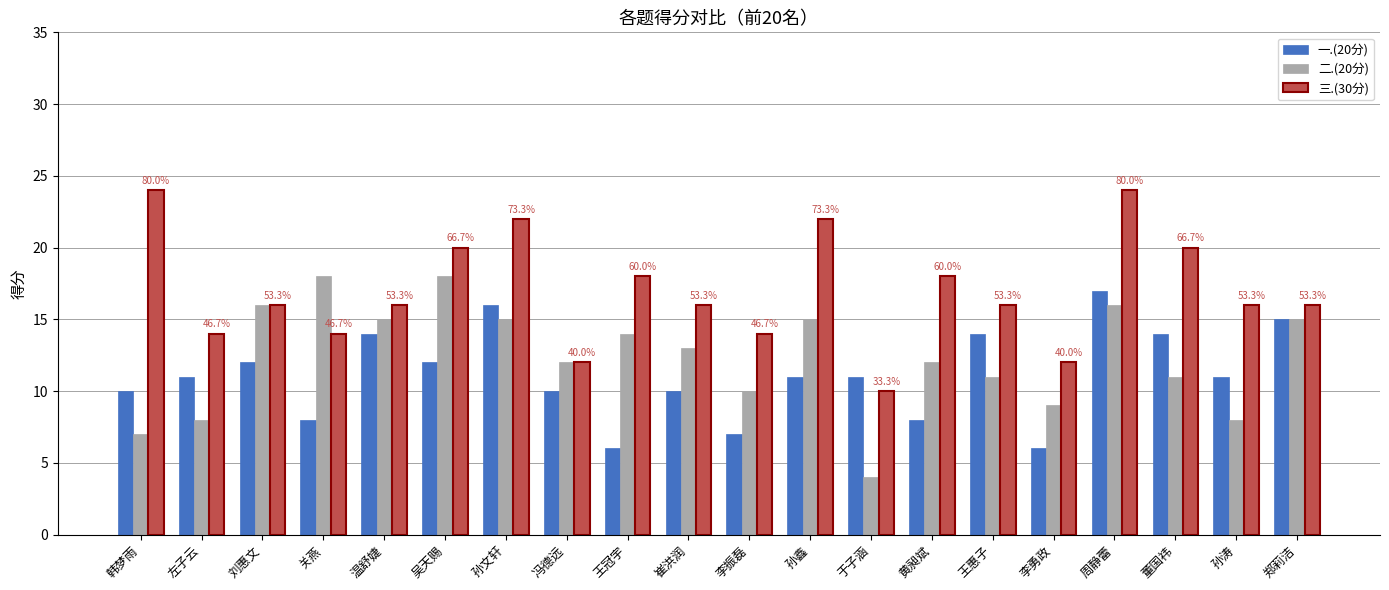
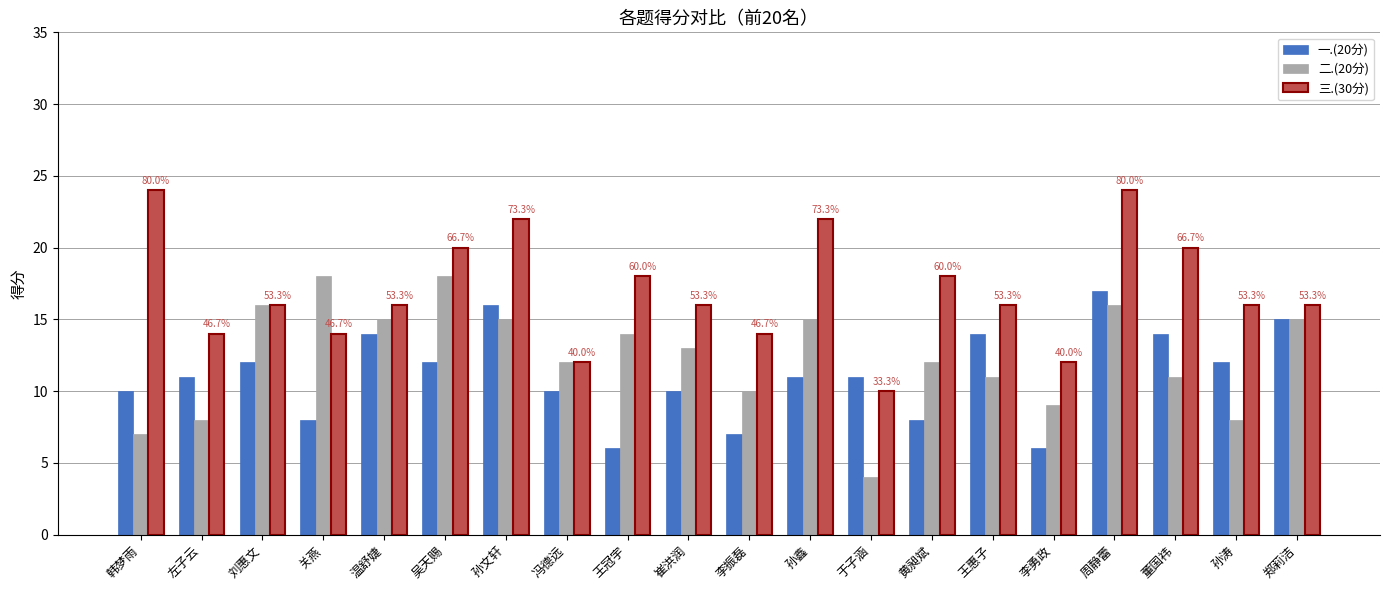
一.(20分), 孙涛: 11 -> 12
